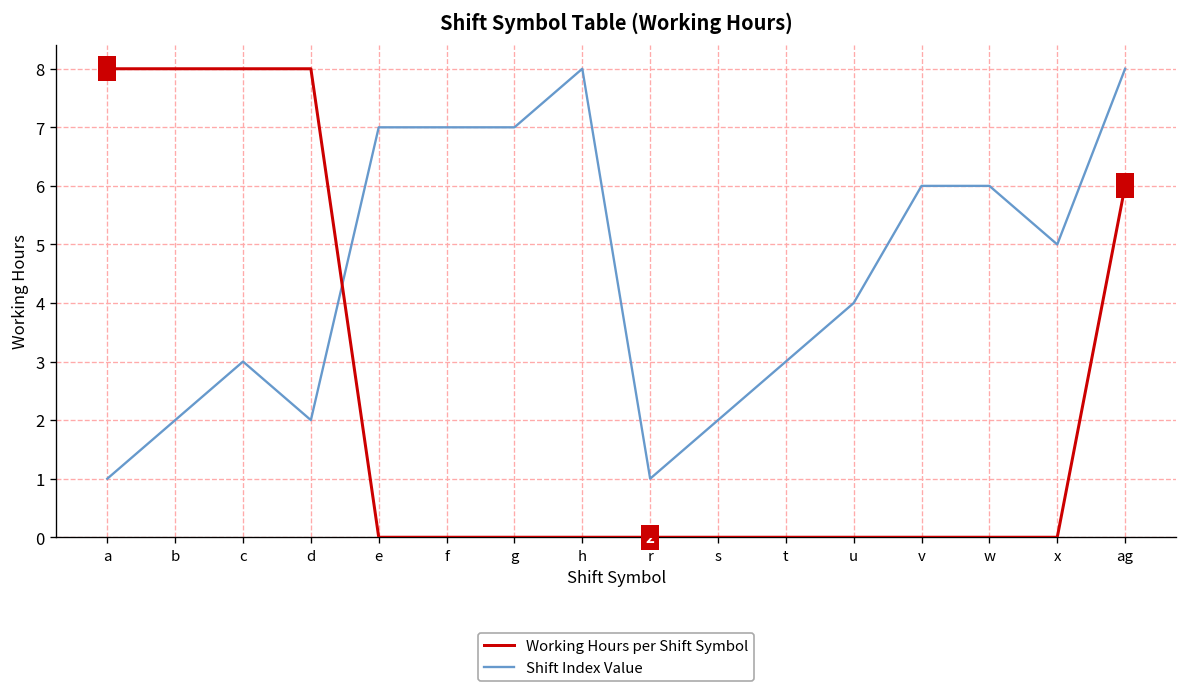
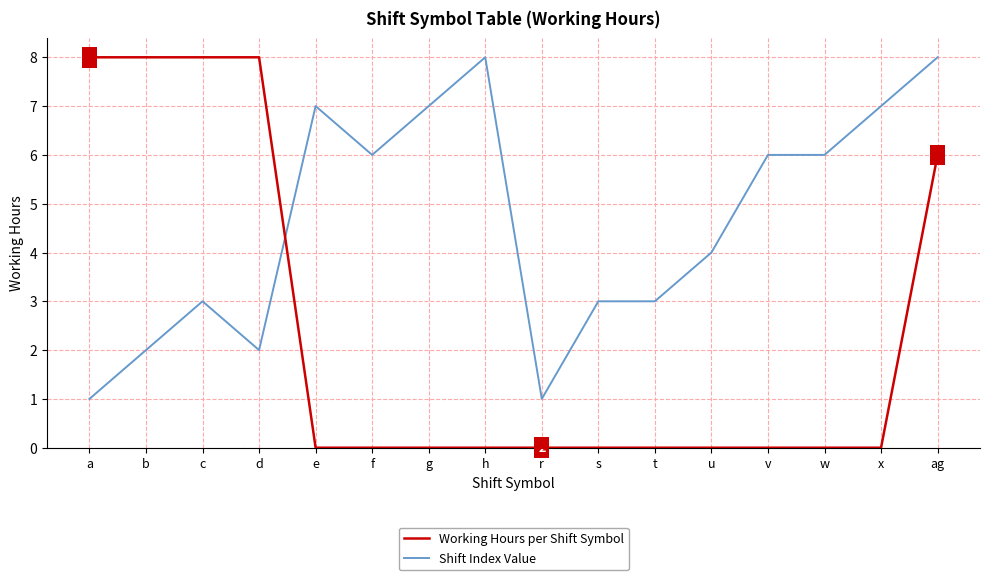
Shift Index Value, f: 7 -> 6
Shift Index Value, s: 2 -> 3
Shift Index Value, x: 5 -> 7
